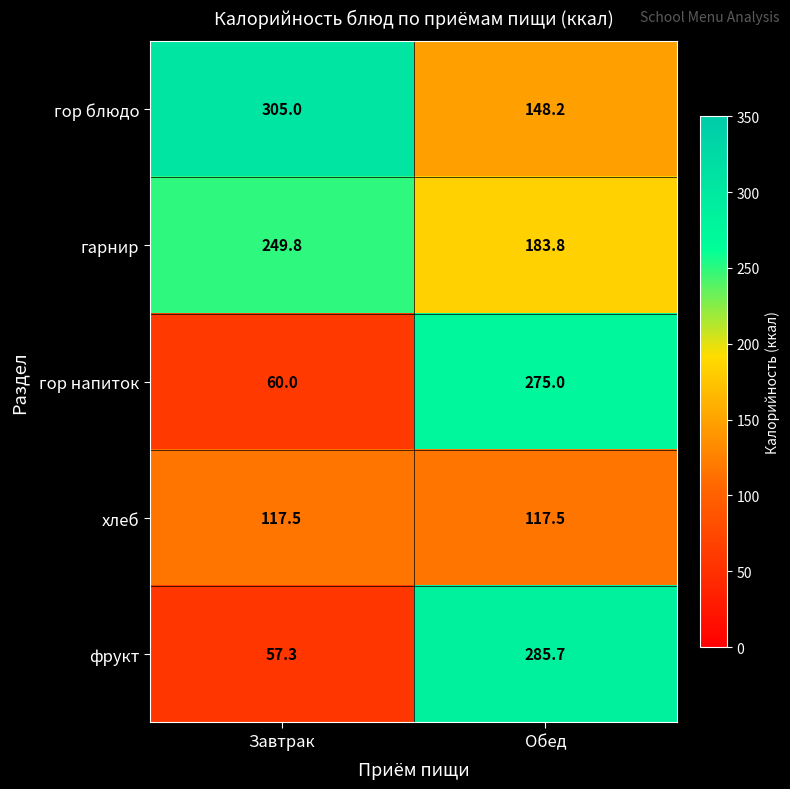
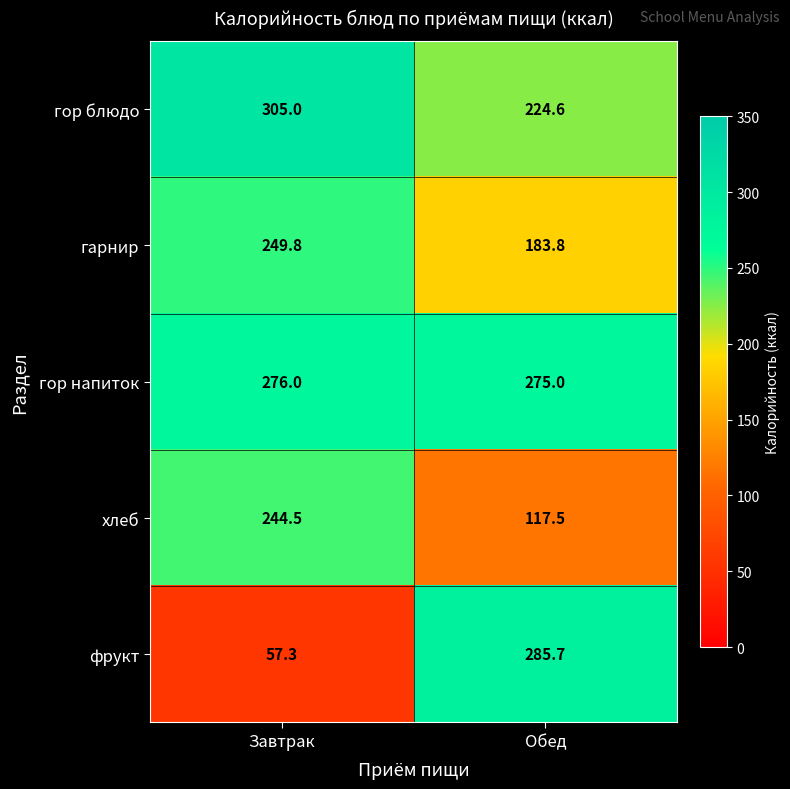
гор блюдо, Обед: 148.2 -> 224.6
гор напиток, Завтрак: 60.0 -> 276.0
хлеб, Завтрак: 117.5 -> 244.5
